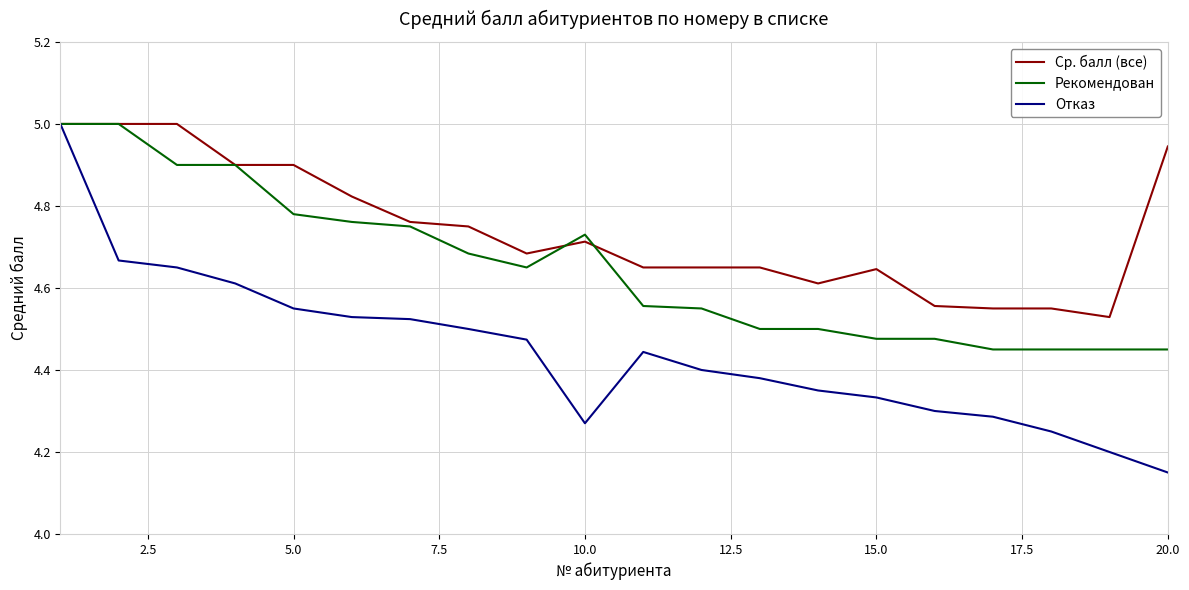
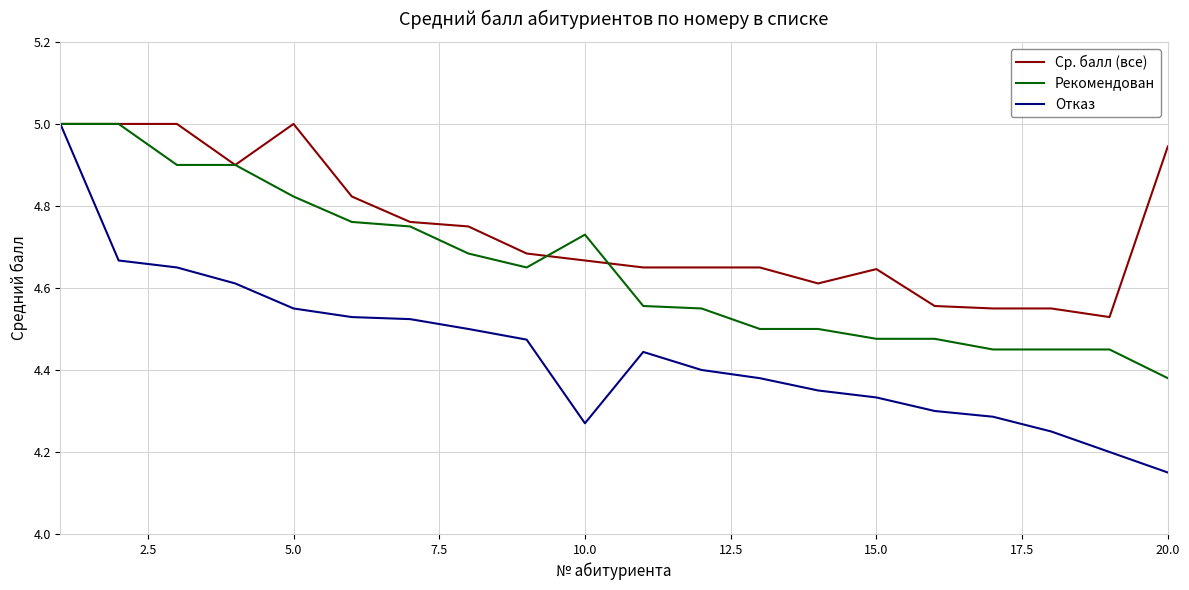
Ср. балл (все), 5.0: 4.9 -> 5.0
Рекомендован, 5.0: 4.78 -> 4.82
Ср. балл (все), 10.0: 4.71 -> 4.67
Рекомендован, 20.0: 4.45 -> 4.38
